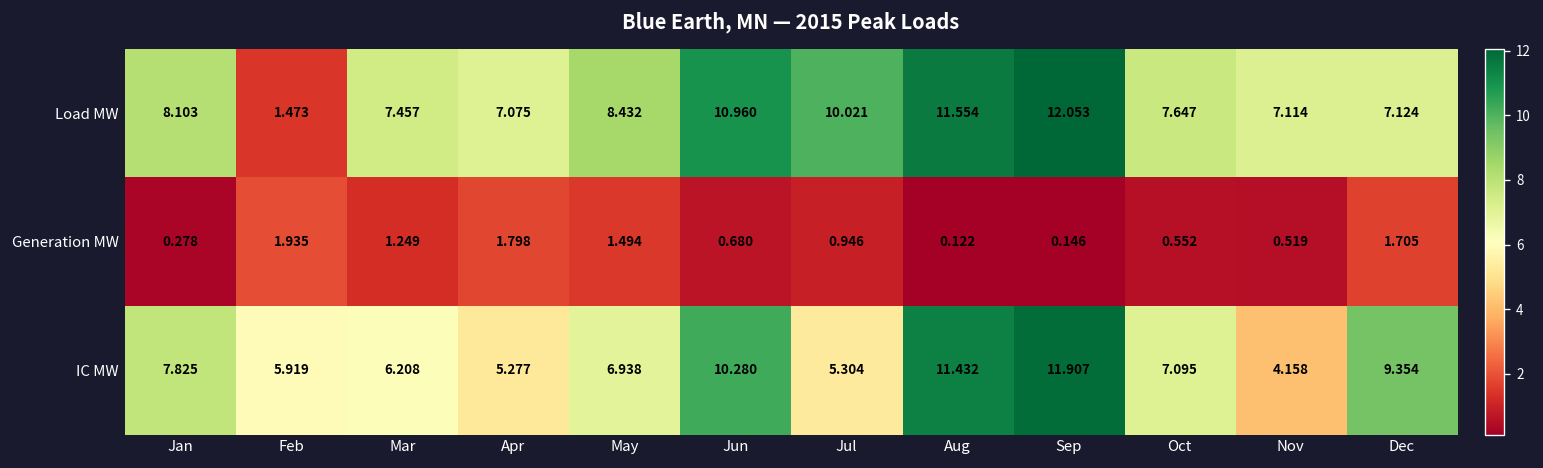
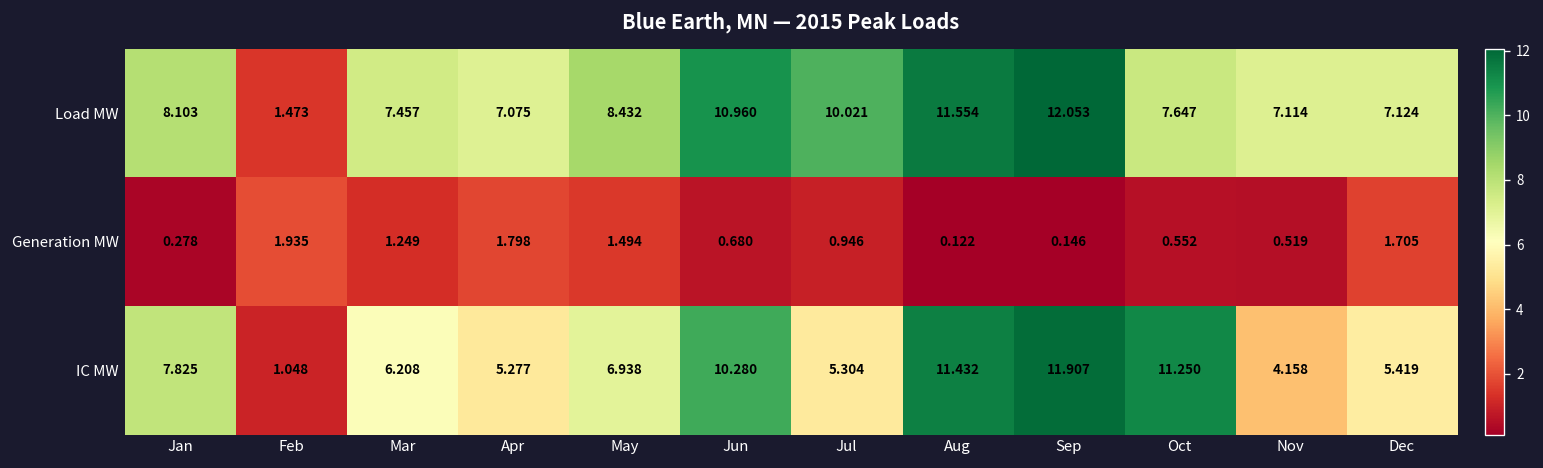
IC MW, Feb: 5.919 -> 1.048
IC MW, Oct: 7.095 -> 11.250
IC MW, Dec: 9.354 -> 5.419
